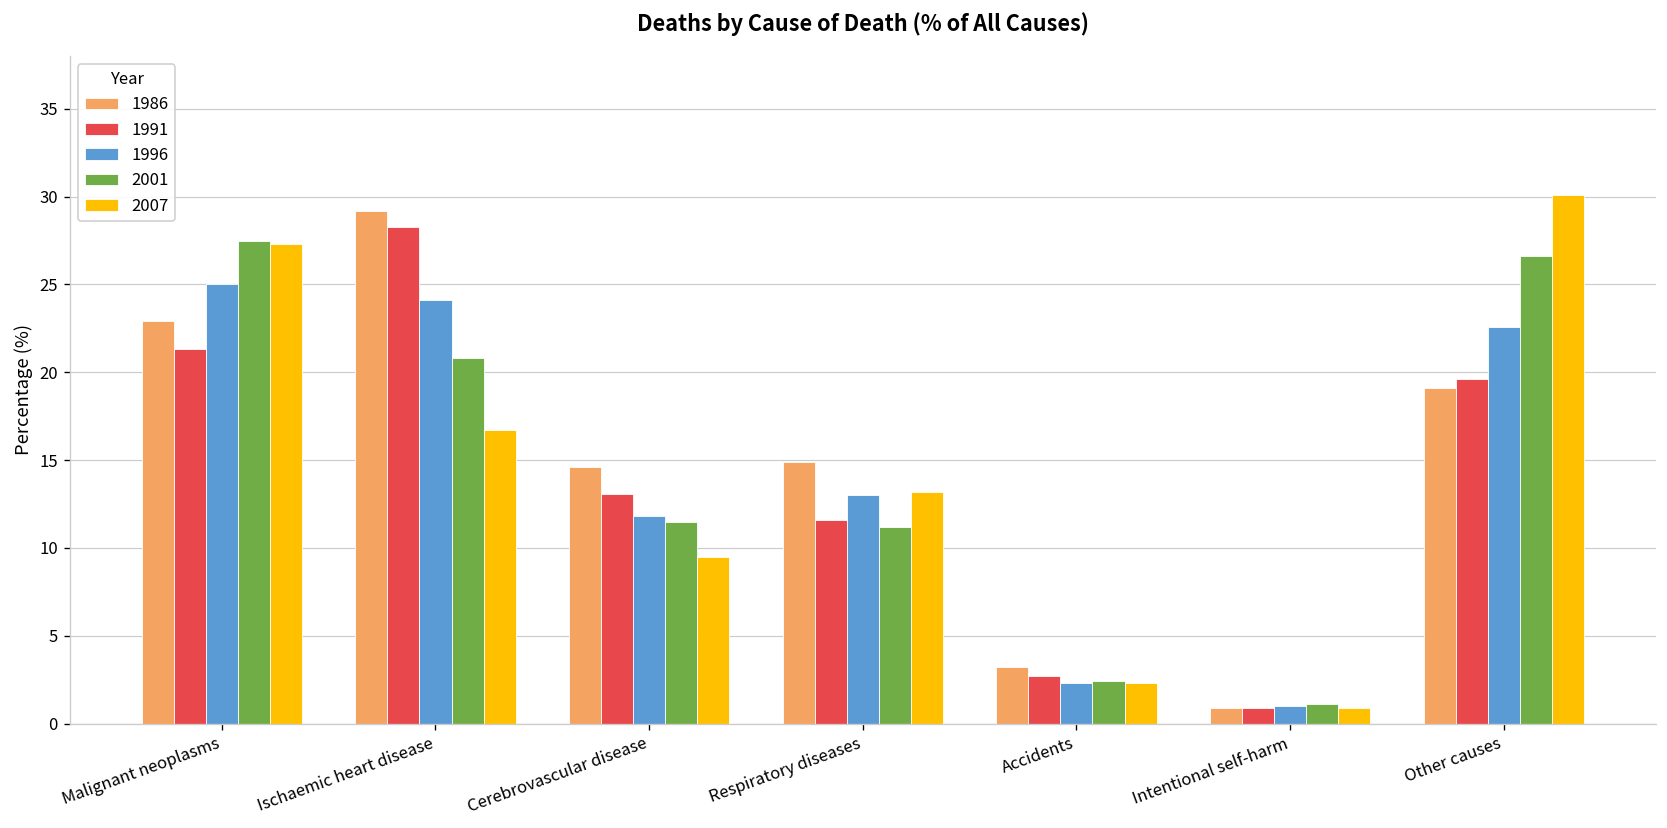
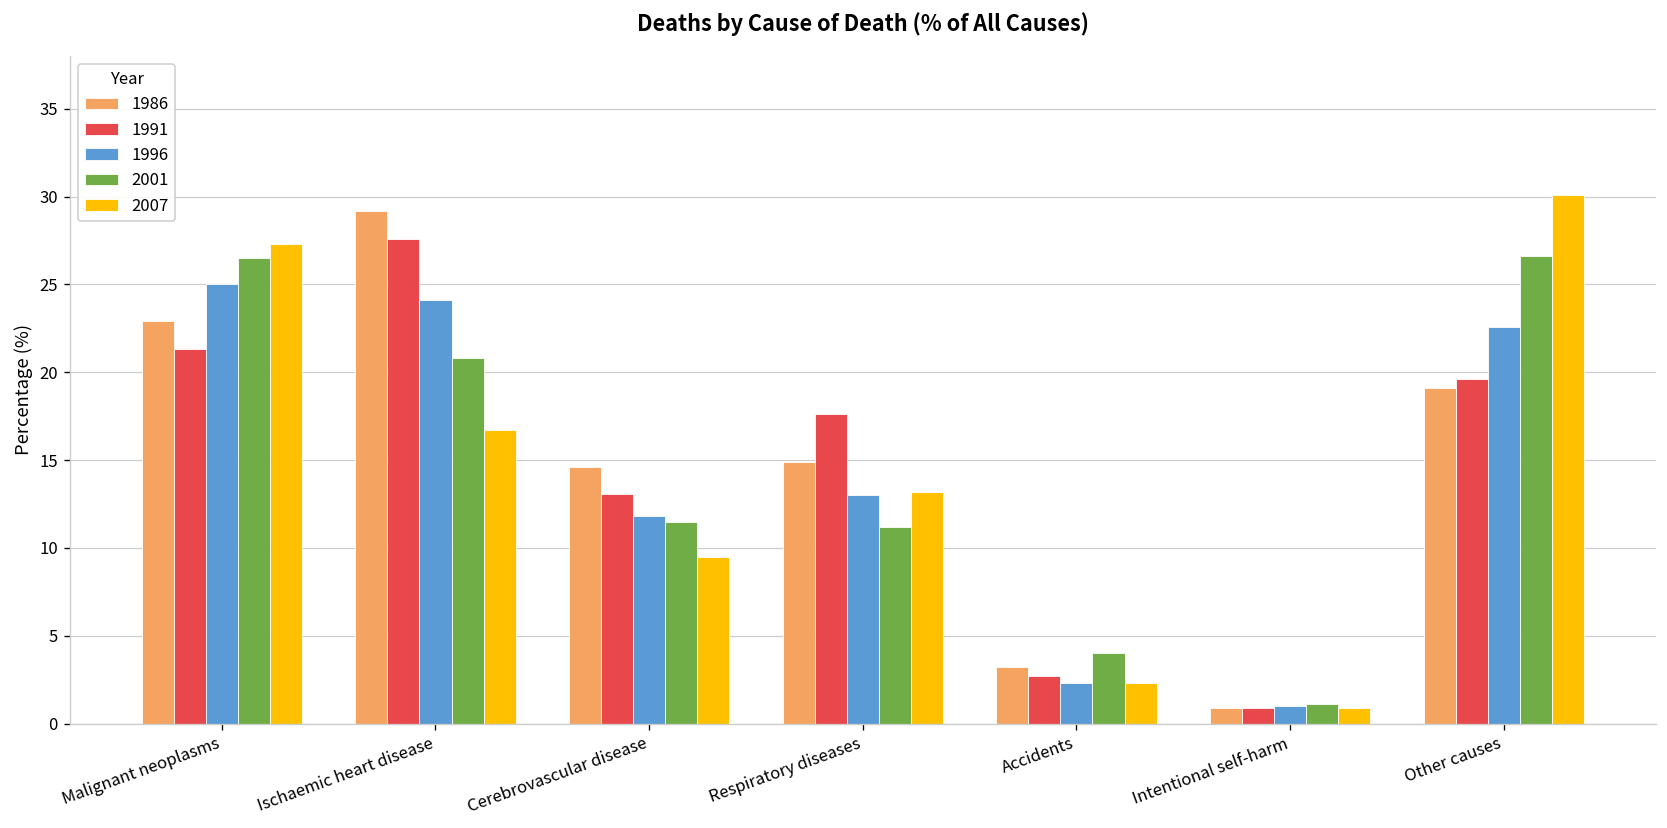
2001, Malignant neoplasms: 27.5 -> 26.5
1991, Ischaemic heart disease: 28.3 -> 27.6
1991, Respiratory diseases: 11.6 -> 17.6
2001, Accidents: 2.4 -> 4.0
